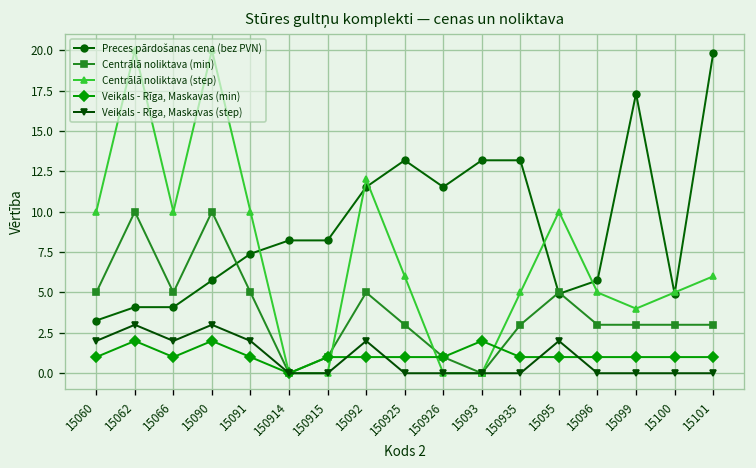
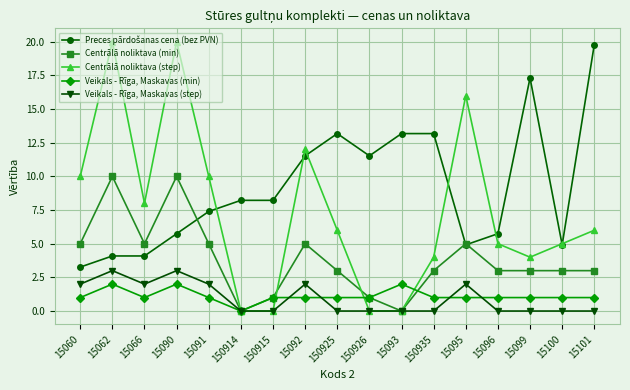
Centrālā noliktava (step), 15066: 10 -> 8
Centrālā noliktava (step), 150935: 5 -> 4
Centrālā noliktava (step), 15095: 10 -> 16
